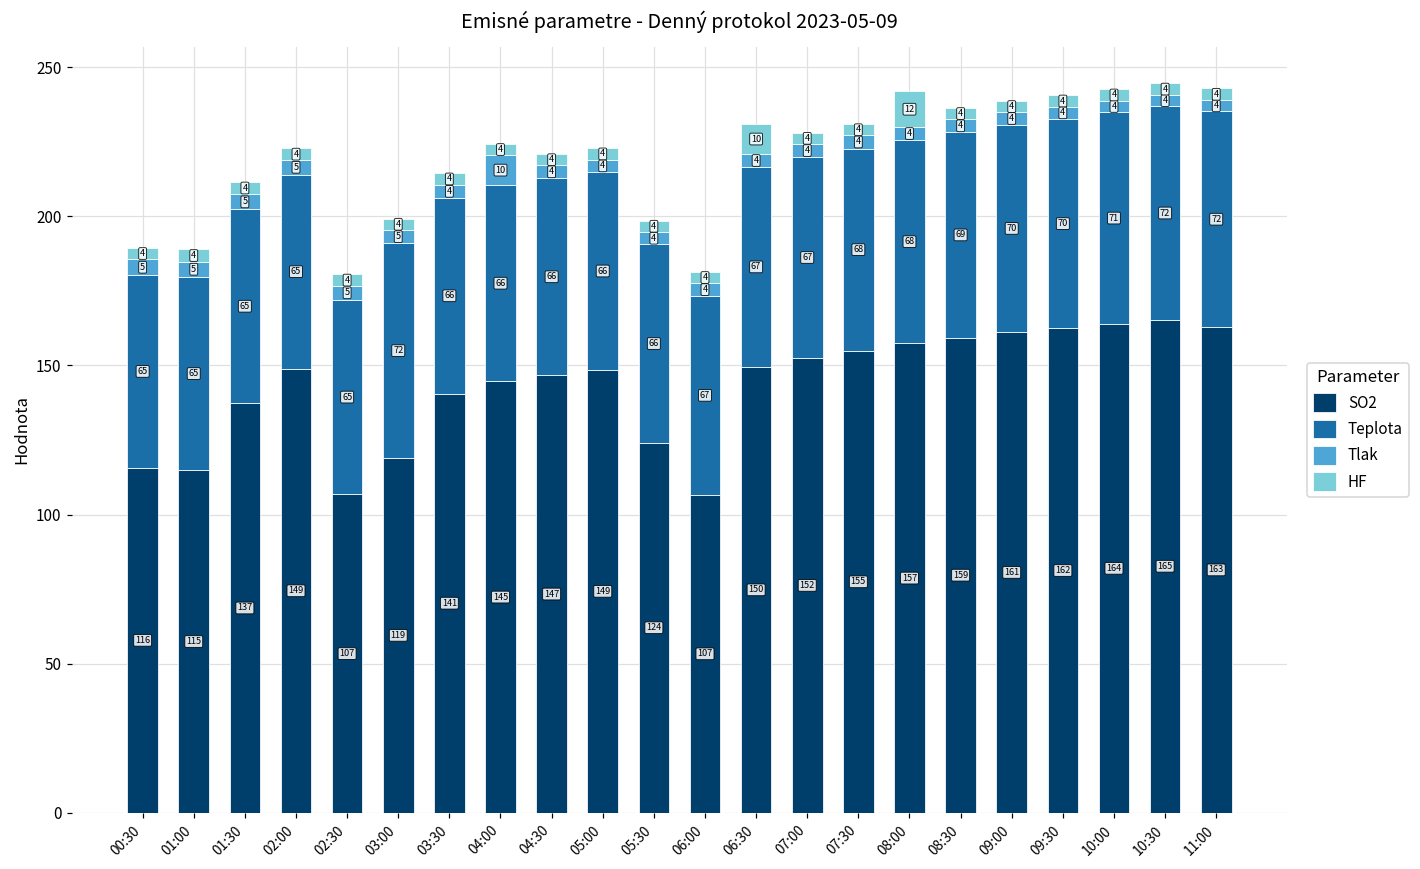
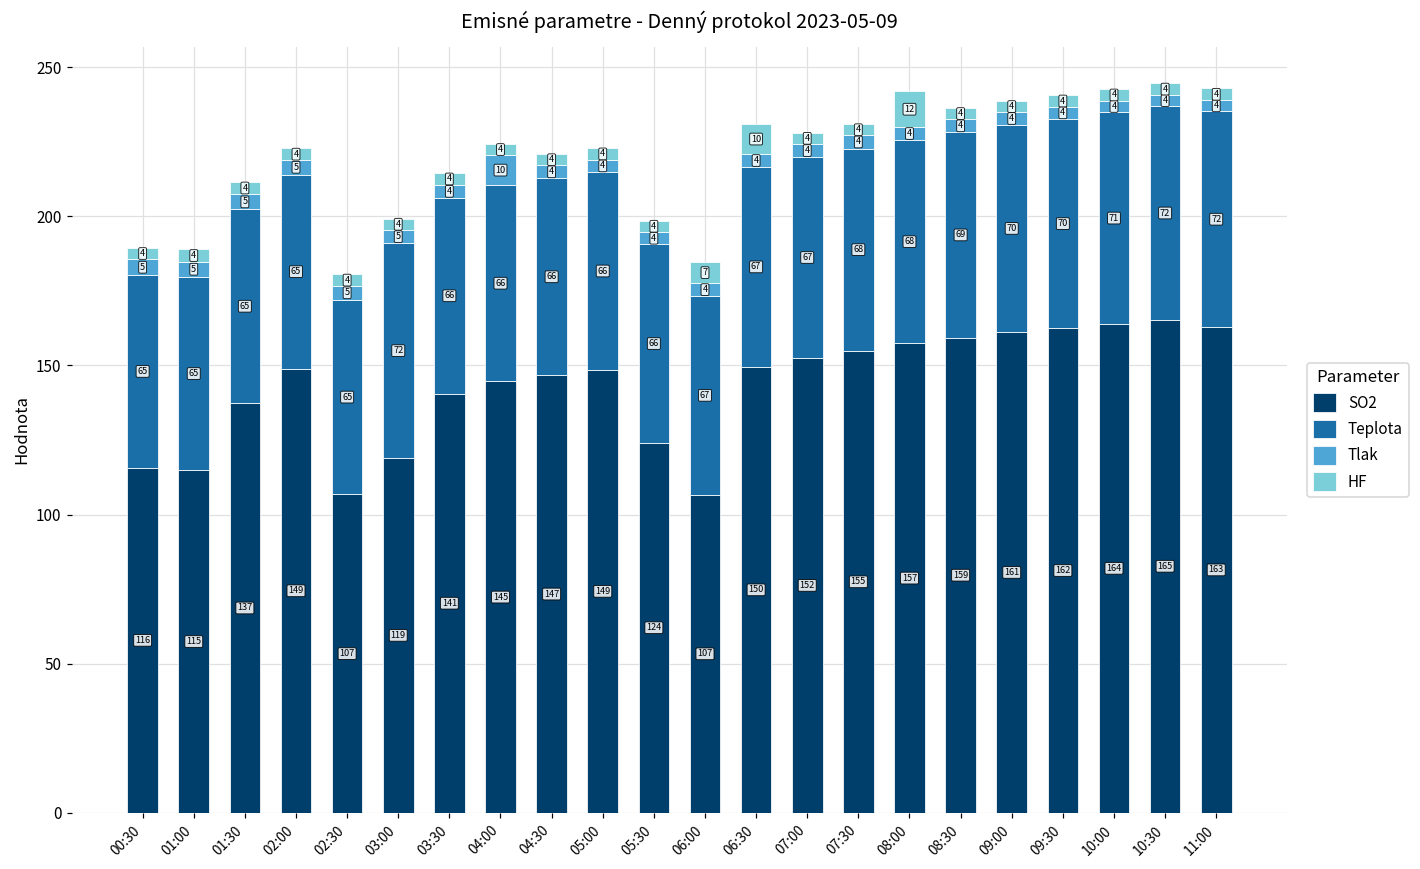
HF, 06:00: 4 -> 7
